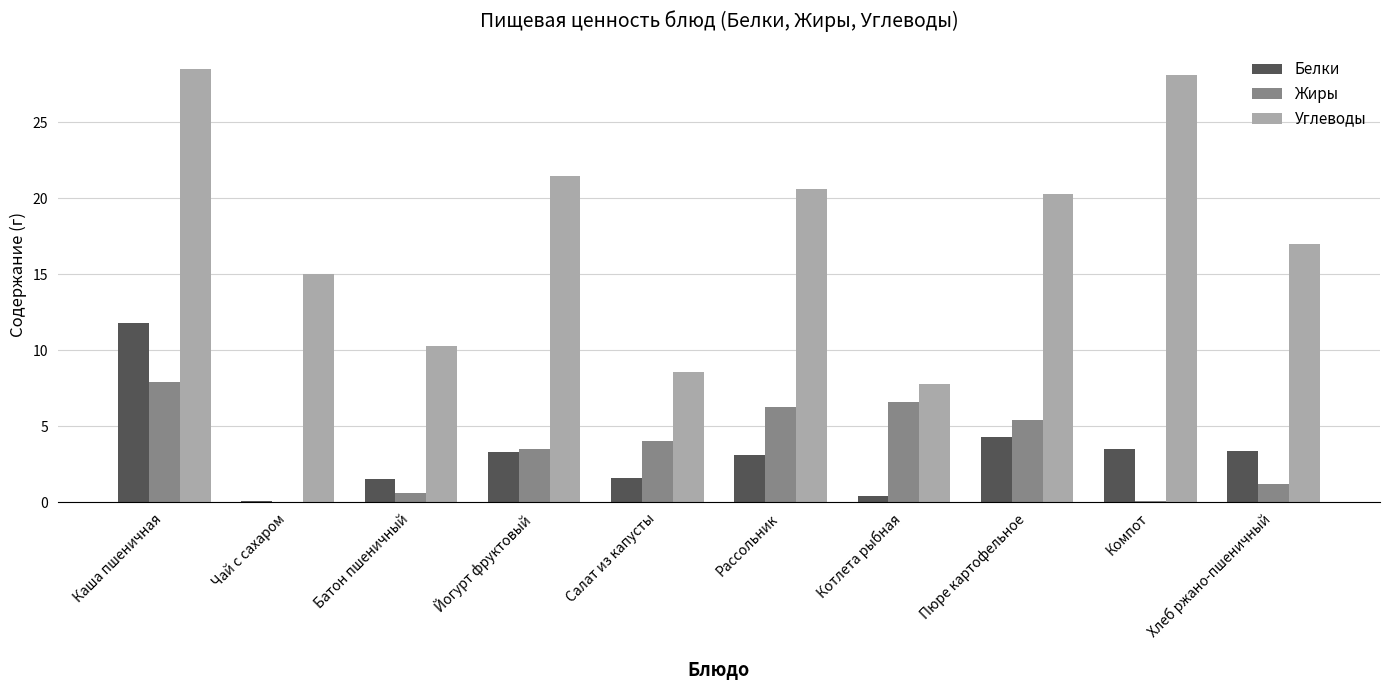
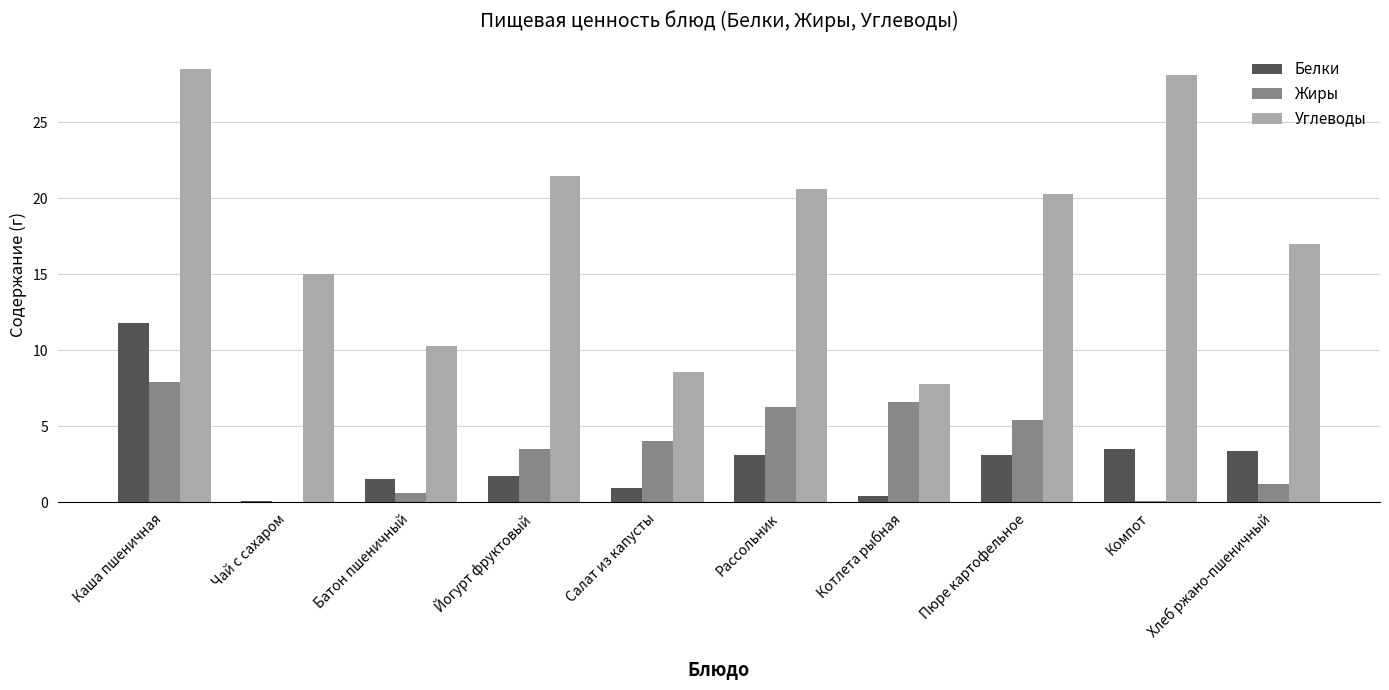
Белки, Йогурт фруктовый: 3.3 -> 1.7
Белки, Салат из капусты: 1.6 -> 1.0
Белки, Пюре картофельное: 4.3 -> 3.1
